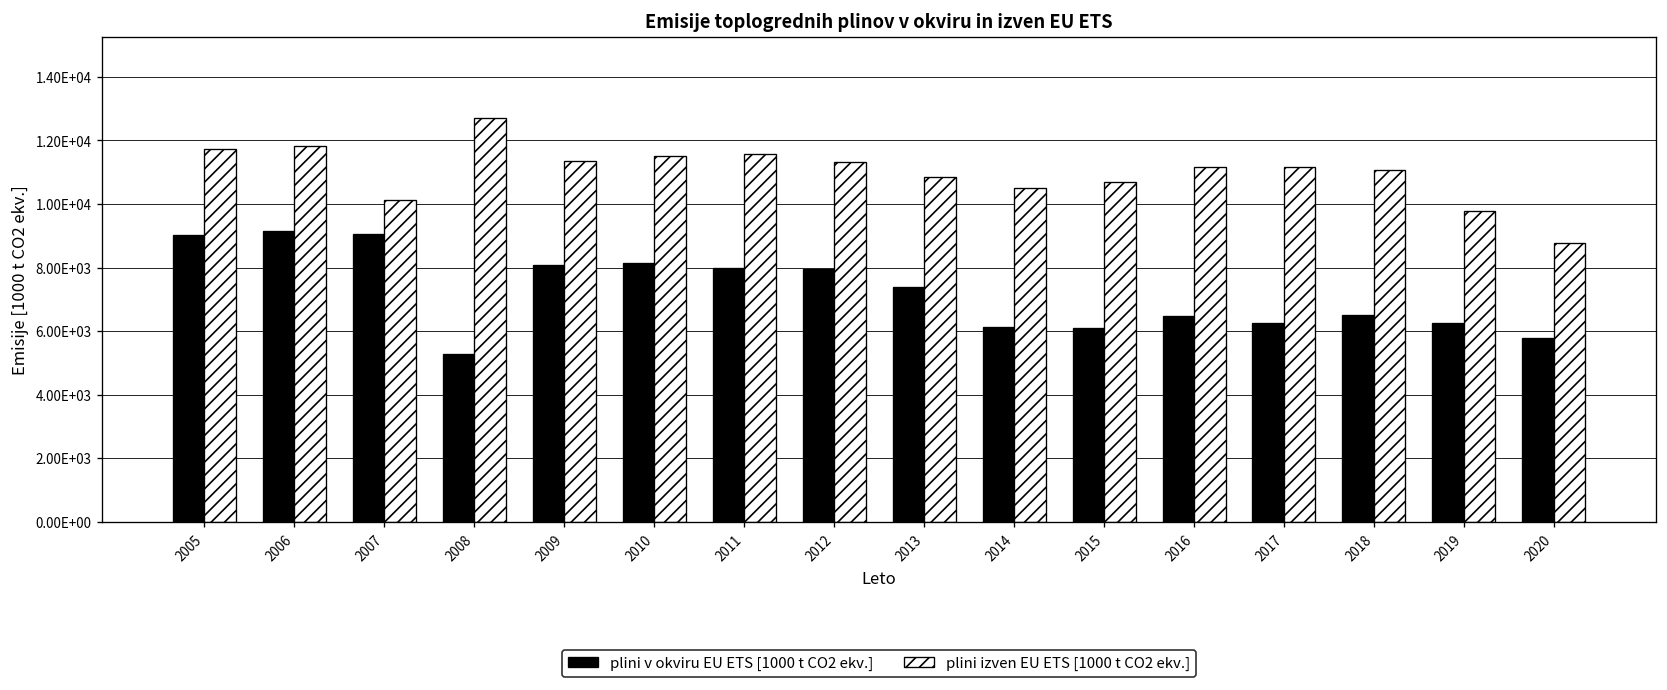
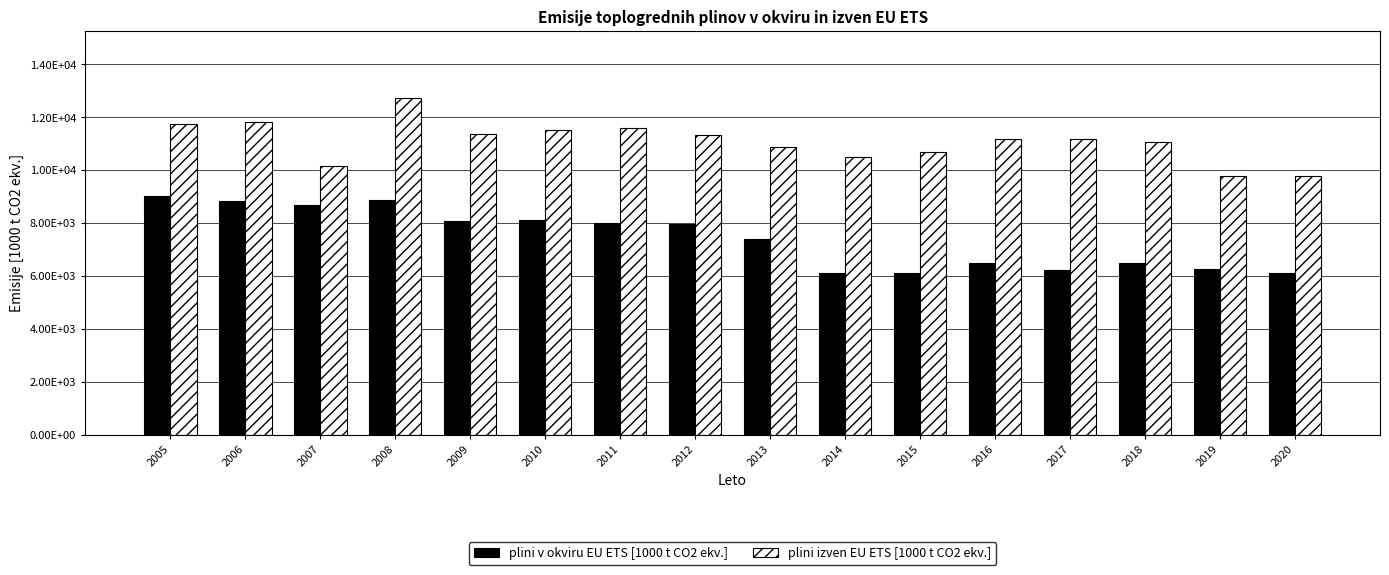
plini v okviru EU ETS [1000 t CO2 ekv.], 2006: 9200 -> 8800
plini v okviru EU ETS [1000 t CO2 ekv.], 2007: 9000 -> 8700
plini v okviru EU ETS [1000 t CO2 ekv.], 2008: 5300 -> 8900
plini v okviru EU ETS [1000 t CO2 ekv.], 2020: 5800 -> 6100
plini izven EU ETS [1000 t CO2 ekv.], 2020: 8800 -> 9800
